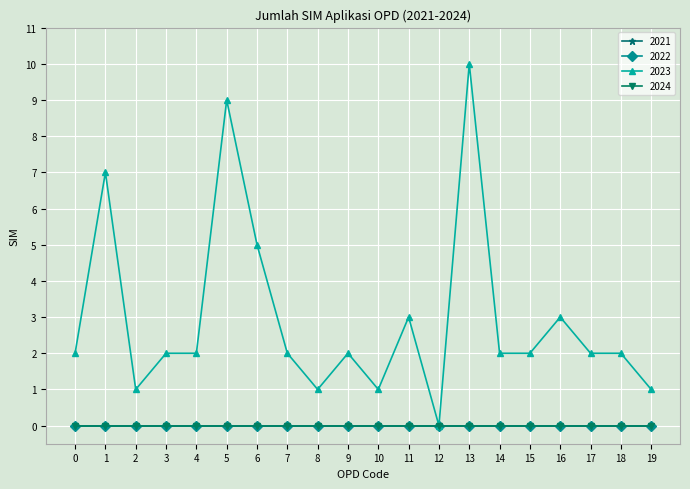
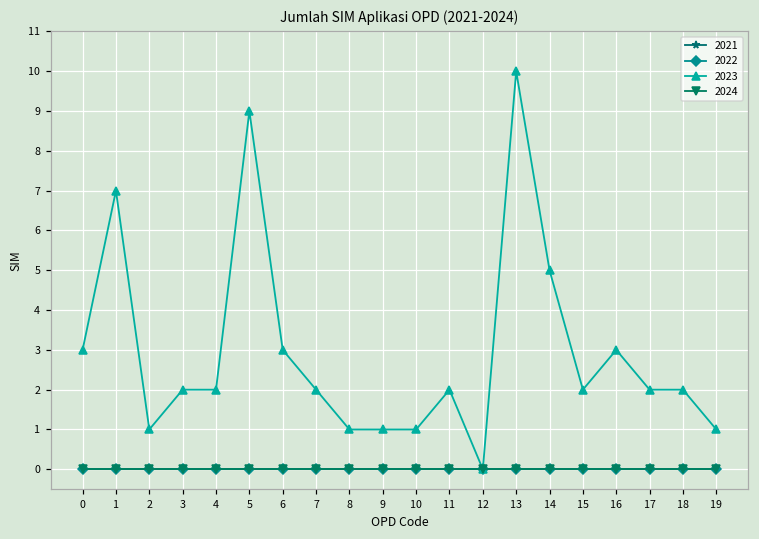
2023, 0: 2 -> 3
2023, 6: 5 -> 3
2023, 9: 2 -> 1
2023, 11: 3 -> 2
2023, 14: 2 -> 5
